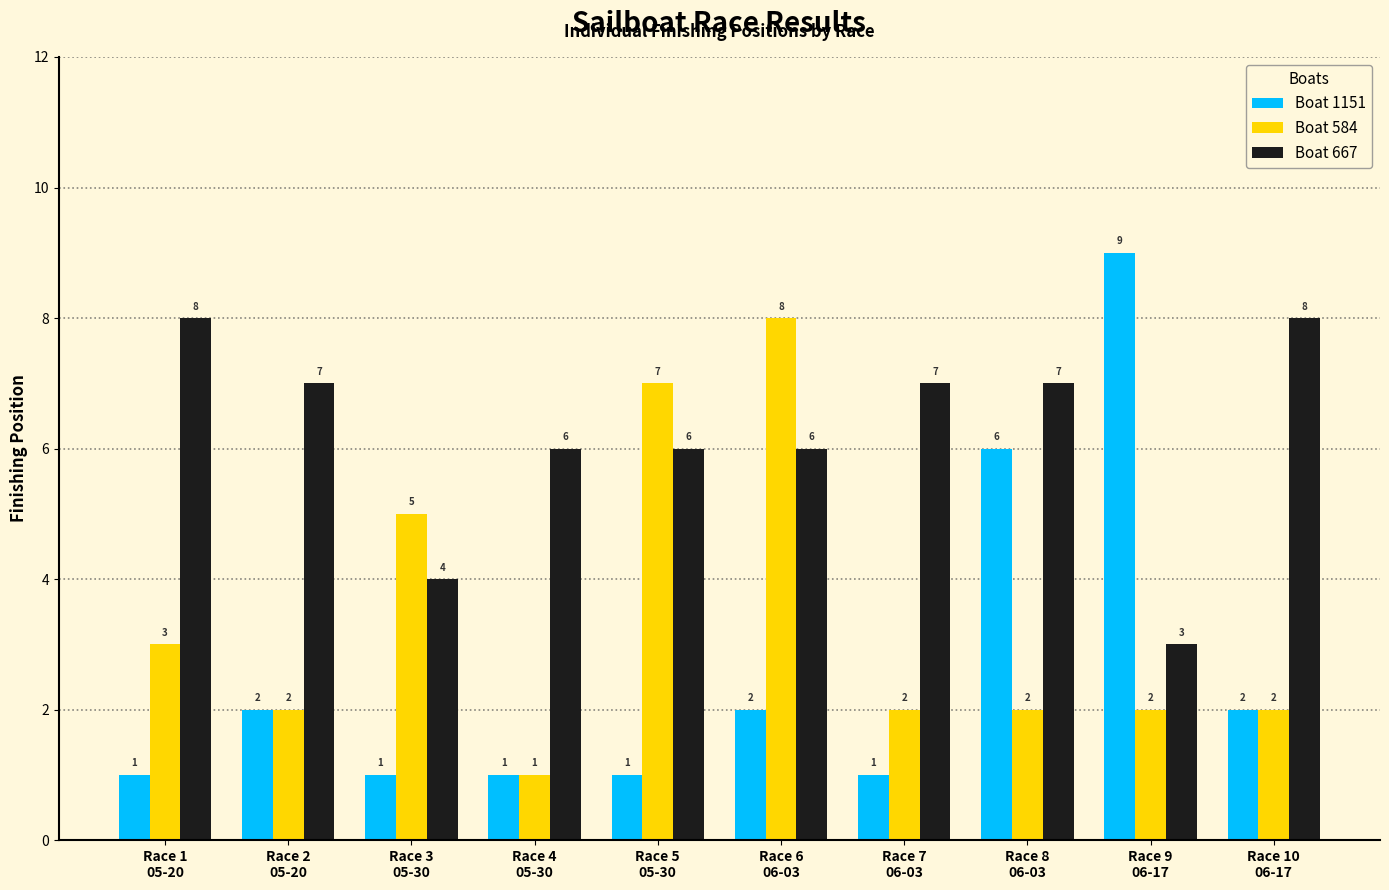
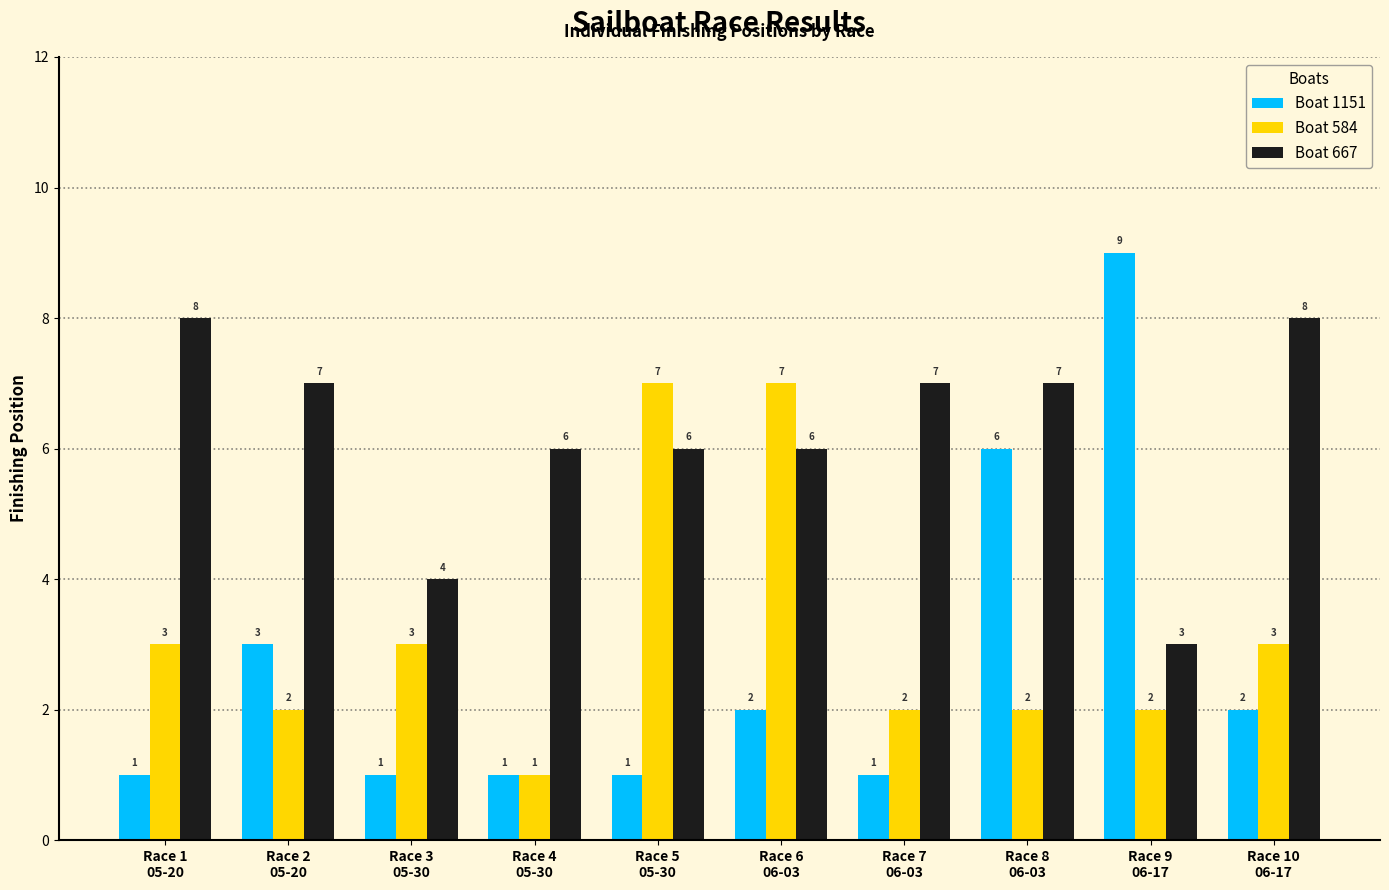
Boat 1151, Race 2 05-20: 2 -> 3
Boat 584, Race 3 05-30: 5 -> 3
Boat 584, Race 6 06-03: 8 -> 7
Boat 584, Race 10 06-17: 2 -> 3
